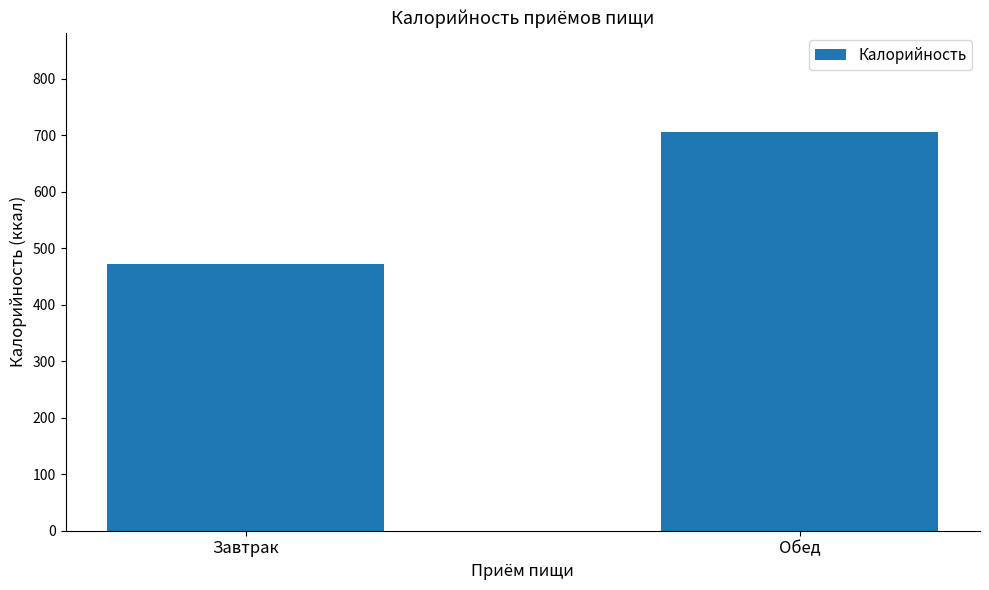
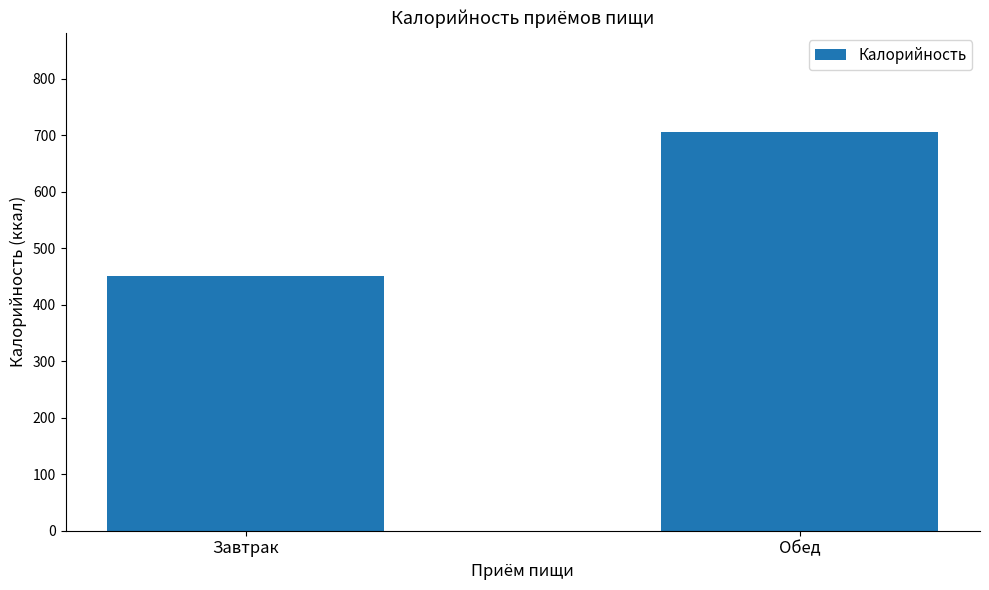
Завтрак: 470 -> 450
